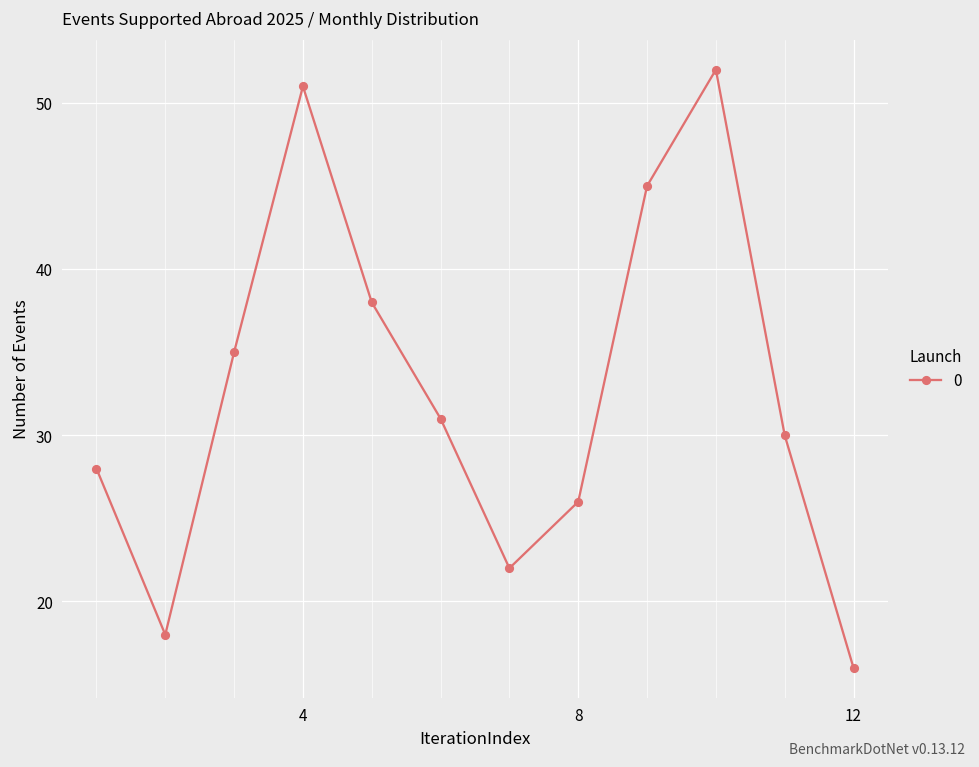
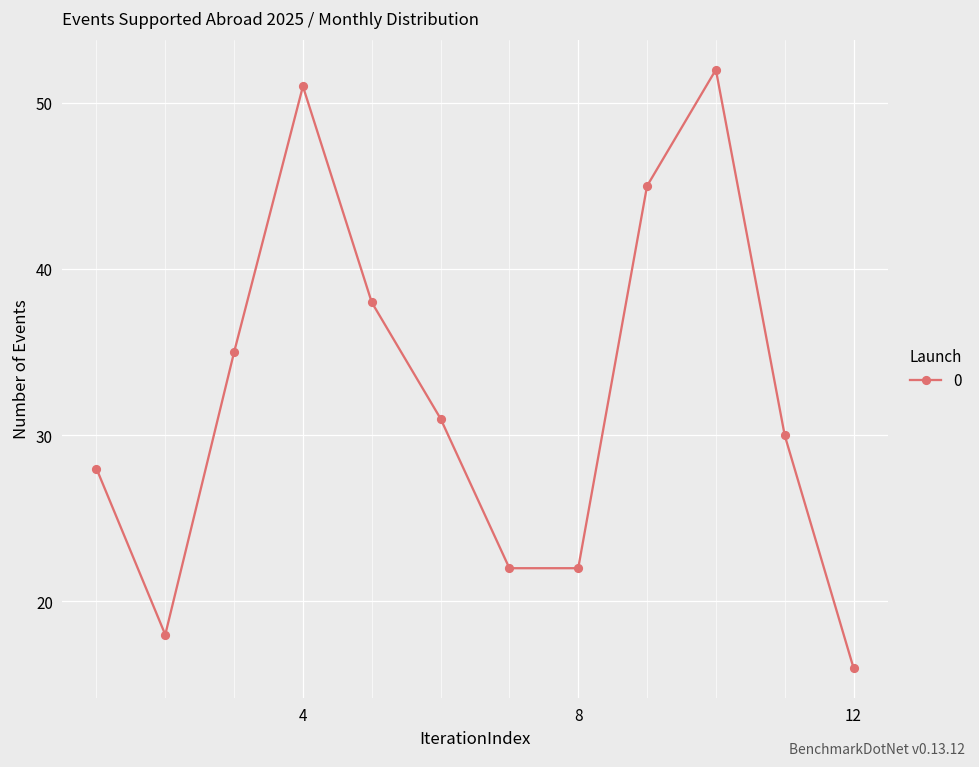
8: 26 -> 22
